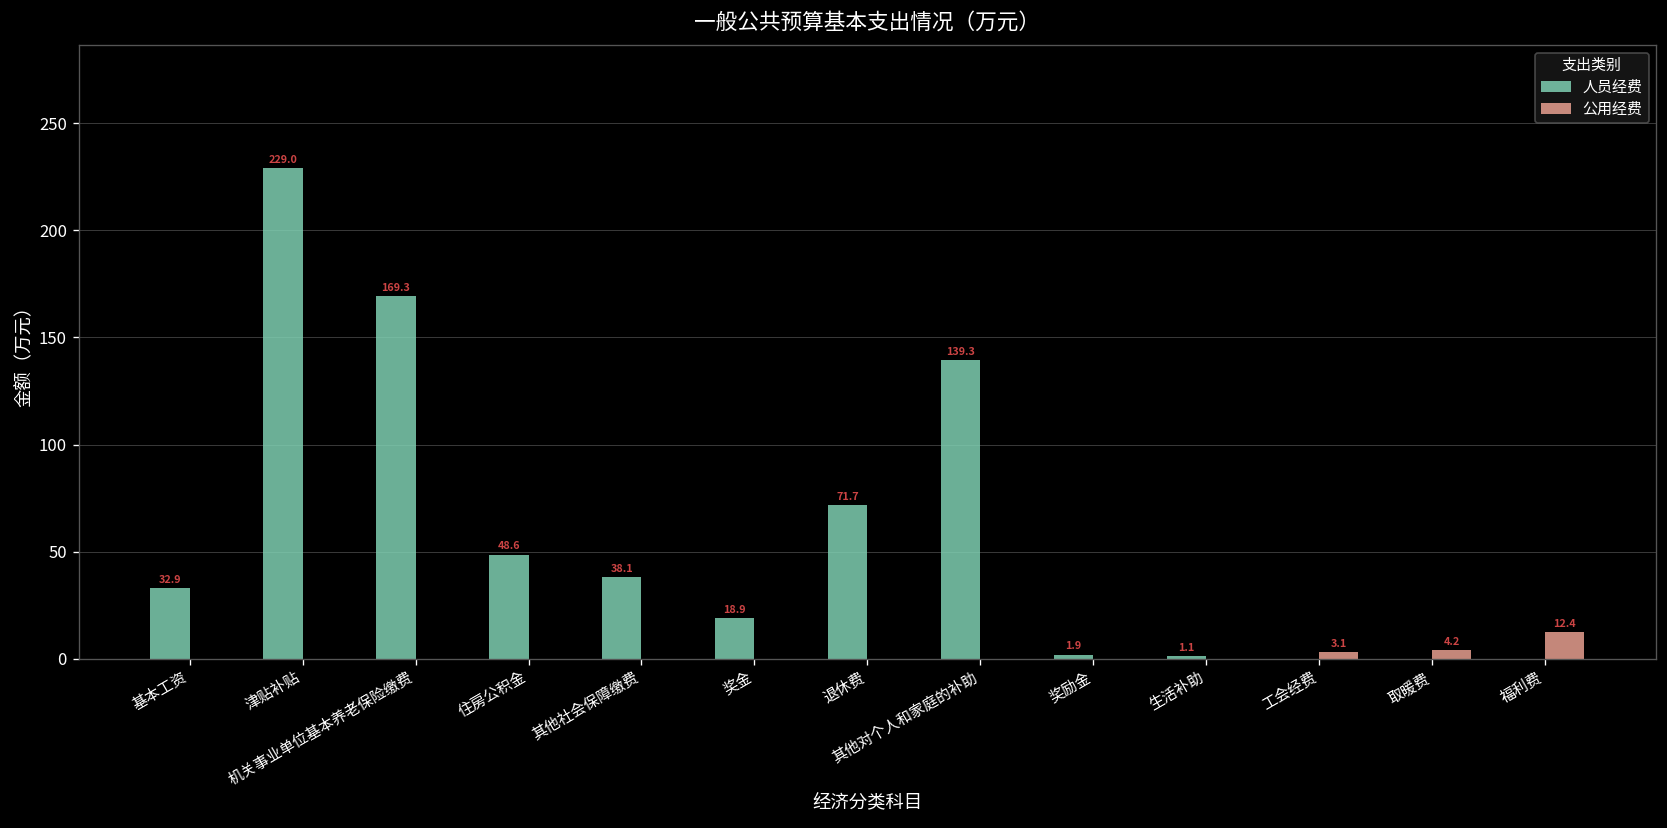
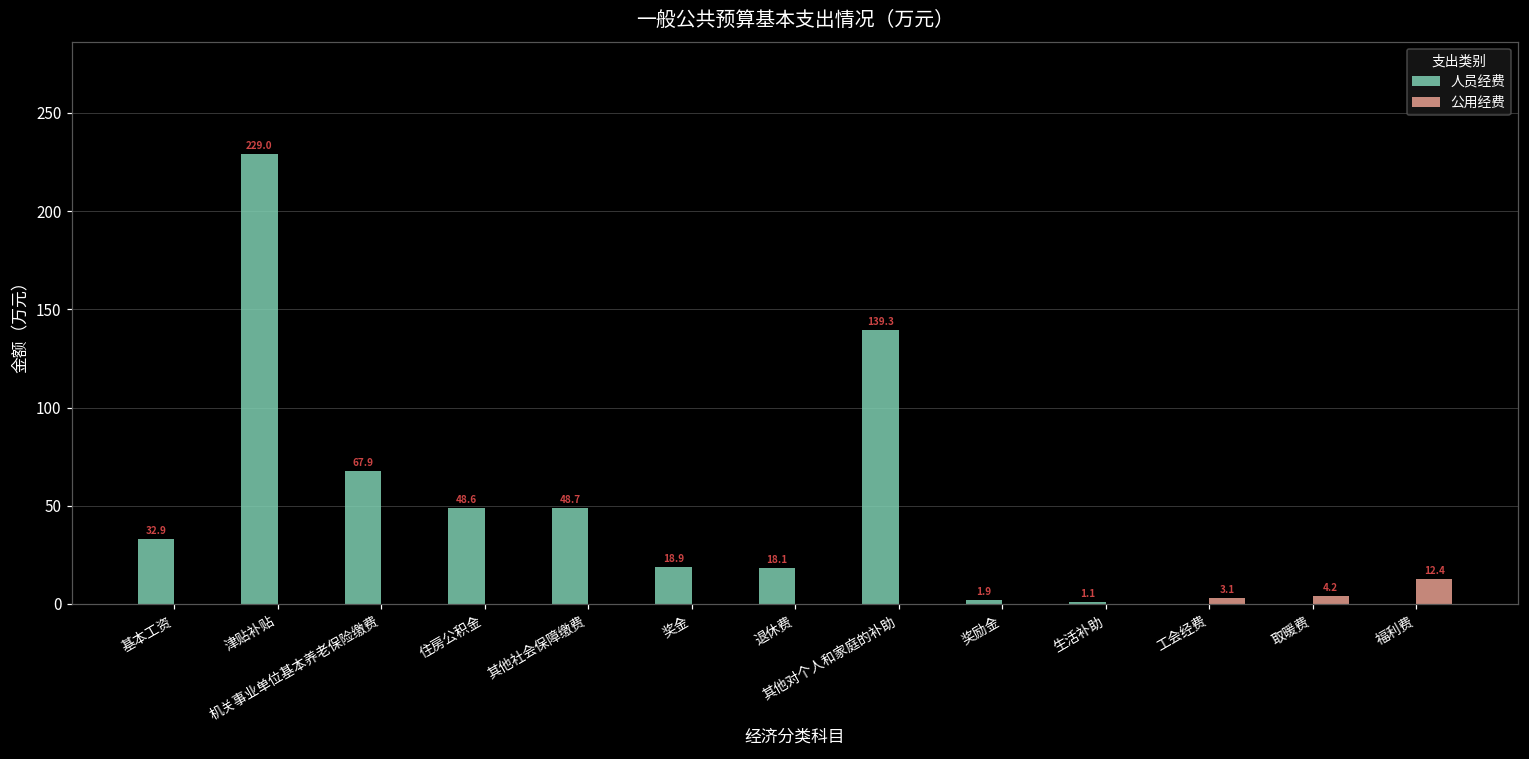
人员经费, 机关事业单位基本养老保险缴费: 169.3 -> 67.9
人员经费, 其他社会保障缴费: 38.1 -> 48.7
人员经费, 退休费: 71.7 -> 18.1
